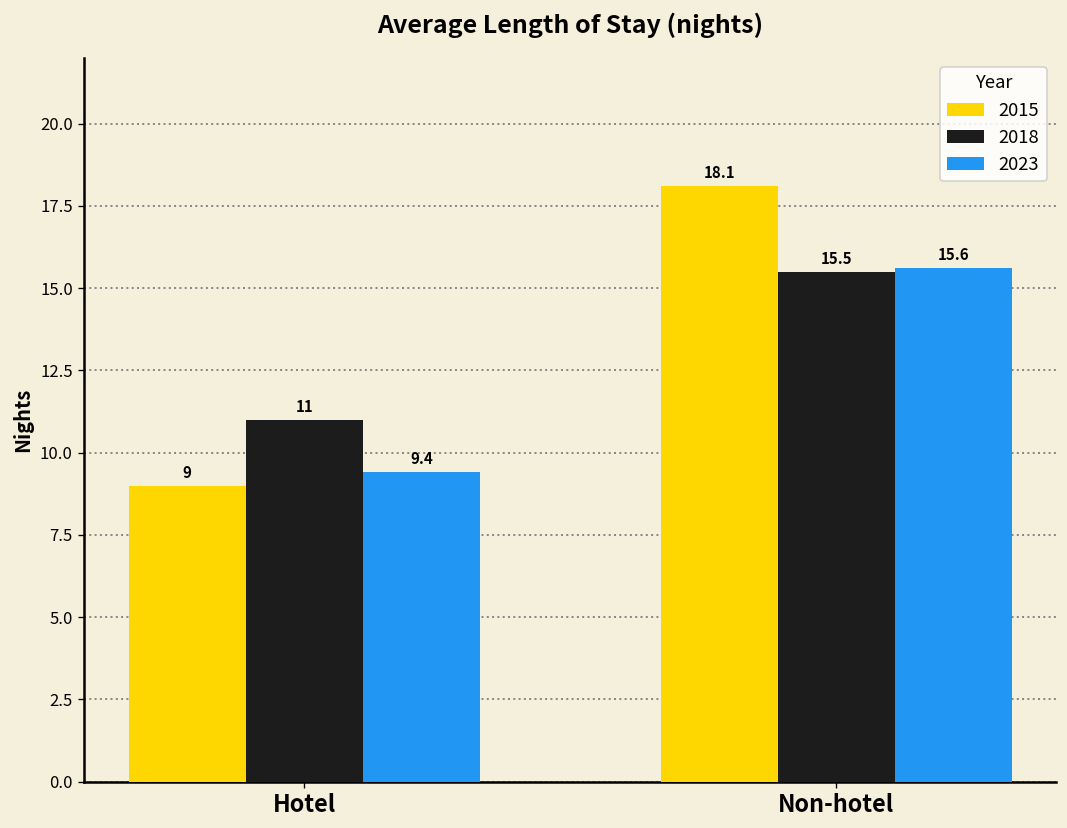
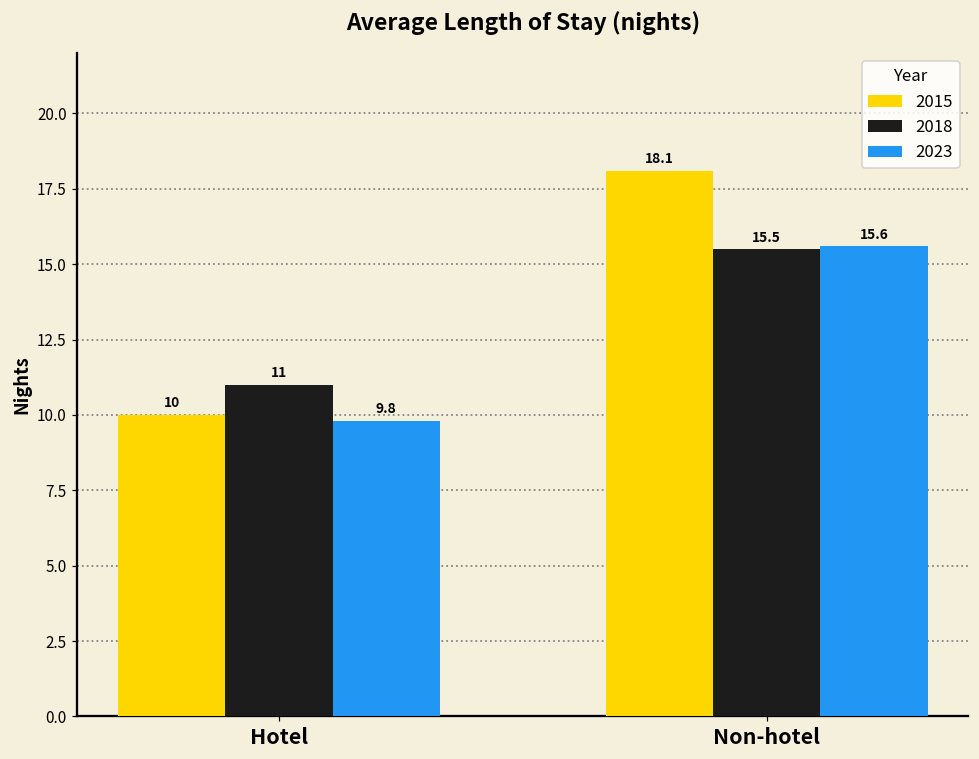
2015, Hotel: 9 -> 10
2023, Hotel: 9.4 -> 9.8
